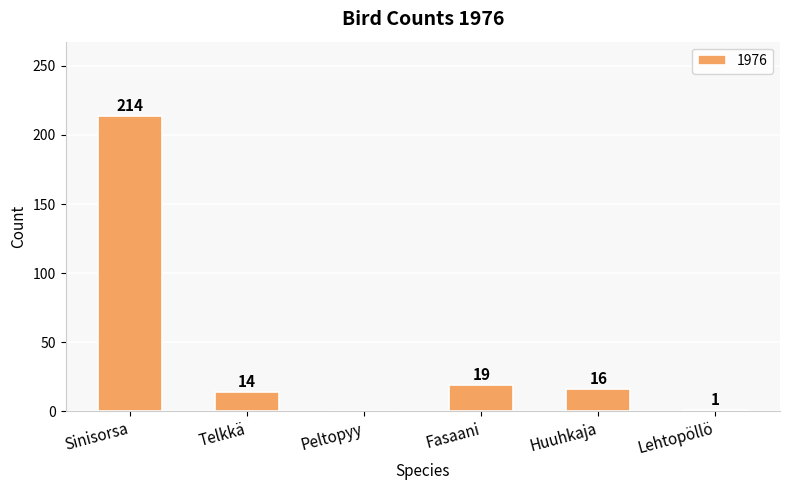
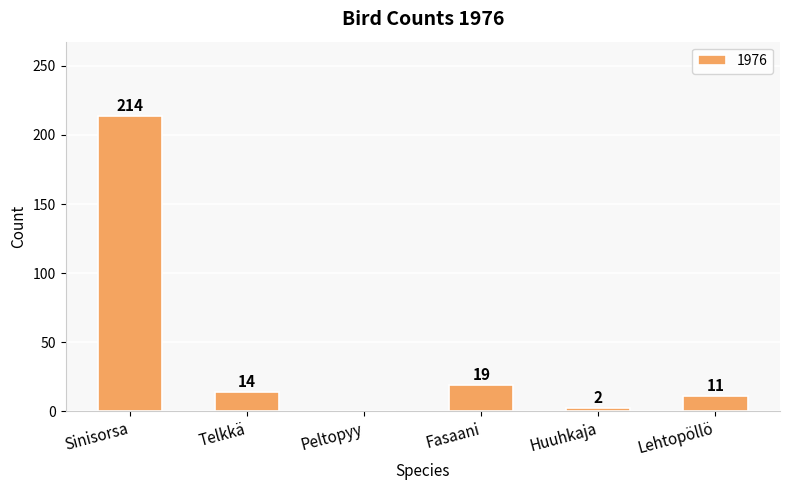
Huuhkaja: 16 -> 2
Lehtopöllö: 1 -> 11
